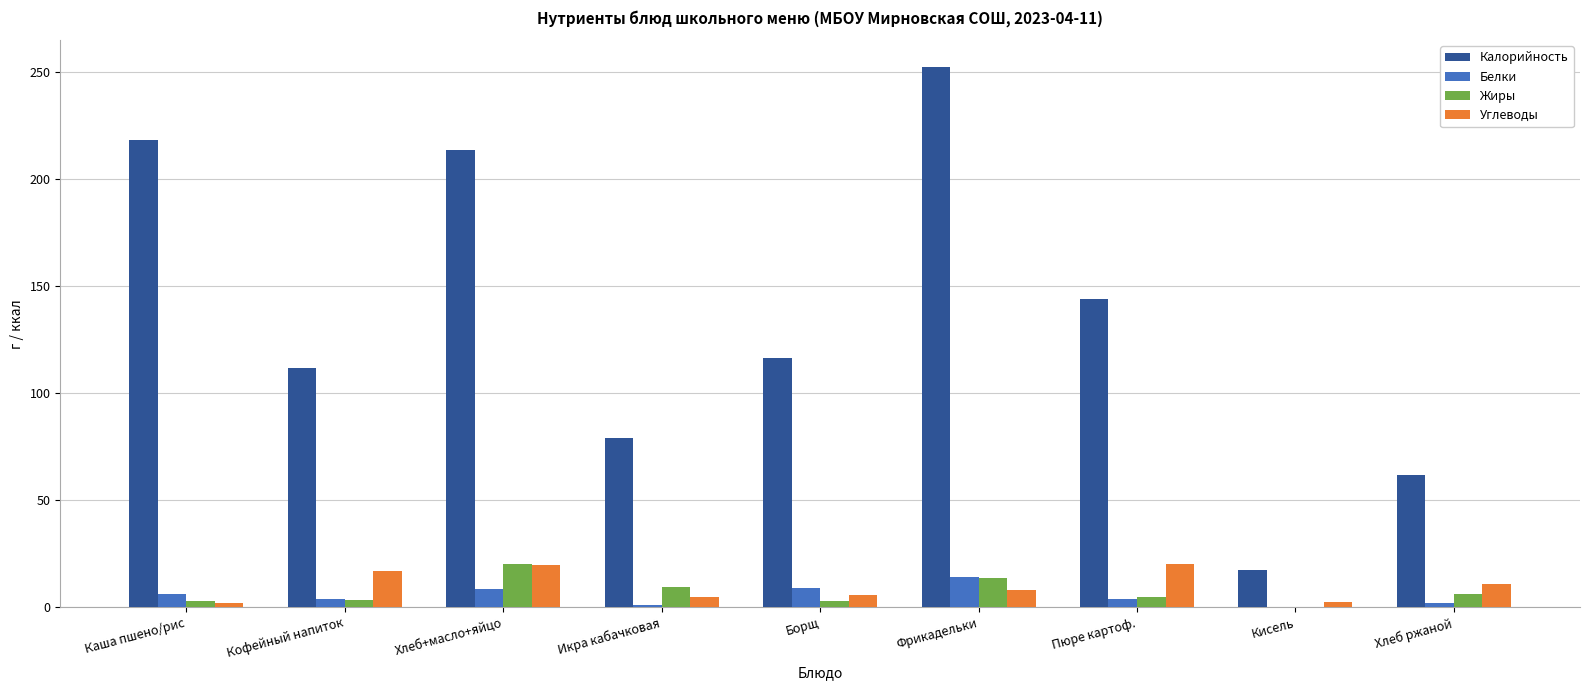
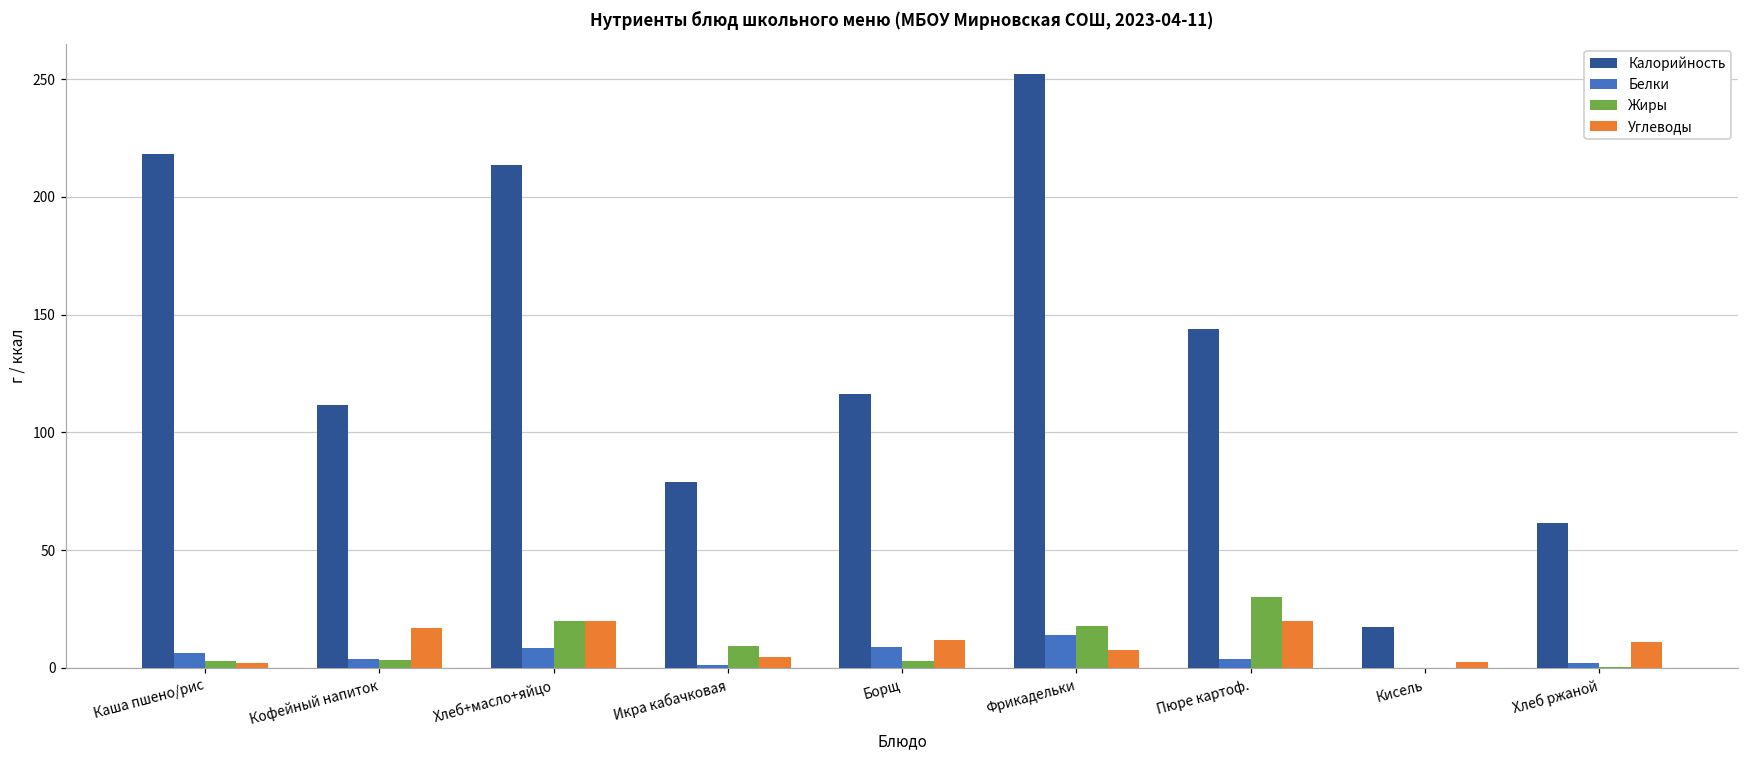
Углеводы, Борщ: 6 -> 12
Жиры, Фрикадельки: 14 -> 18
Жиры, Пюре картоф.: 5 -> 30
Жиры, Хлеб ржаной: 6 -> 0
